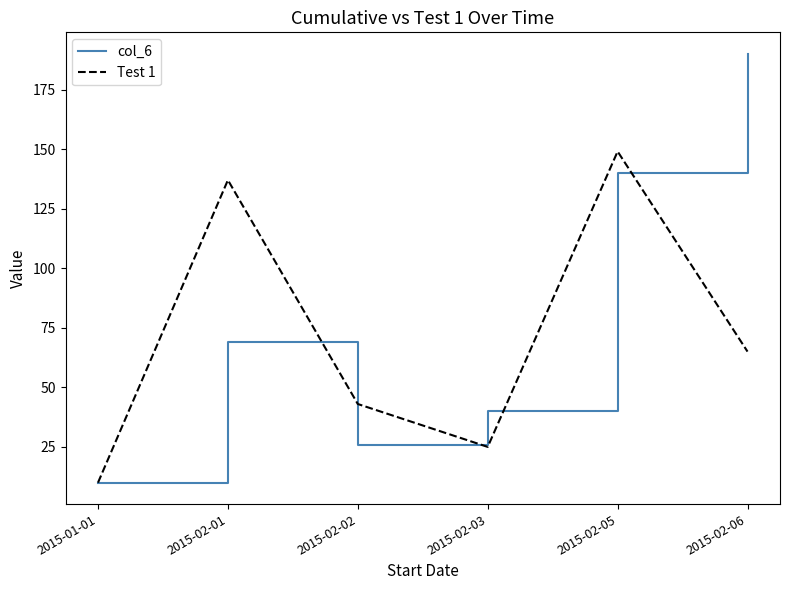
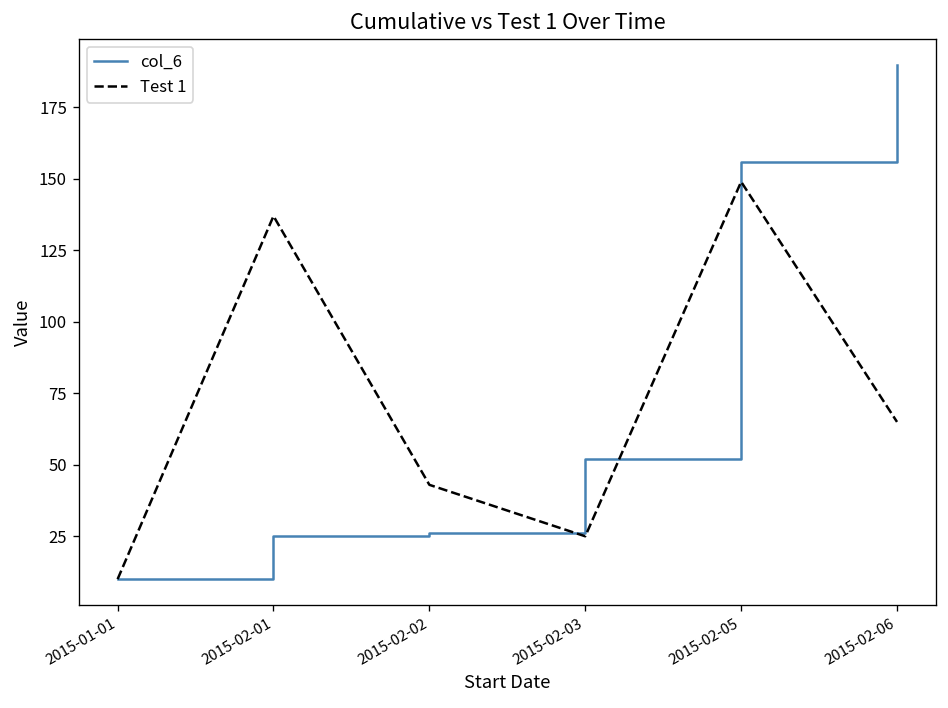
col_6, 2015-02-01: 69 -> 25
col_6, 2015-02-03: 40 -> 52
col_6, 2015-02-05: 140 -> 156
